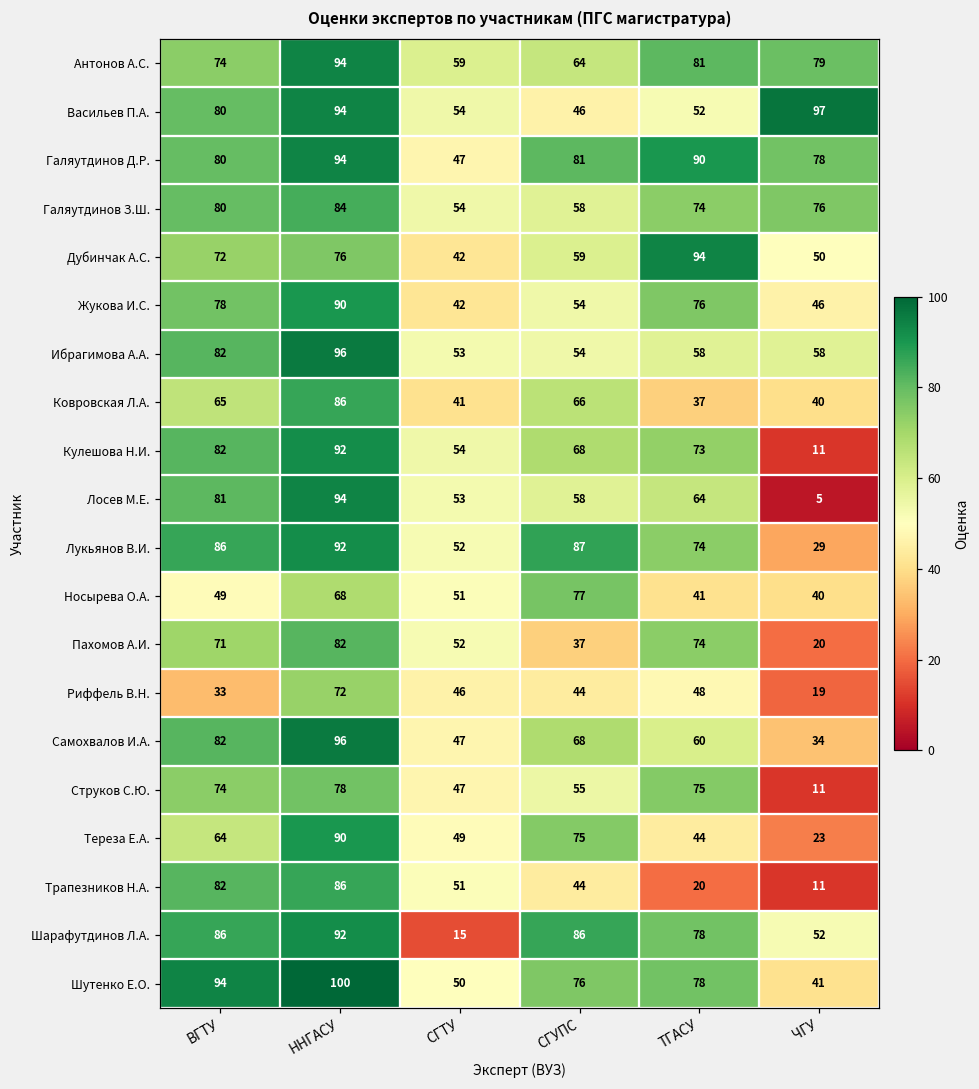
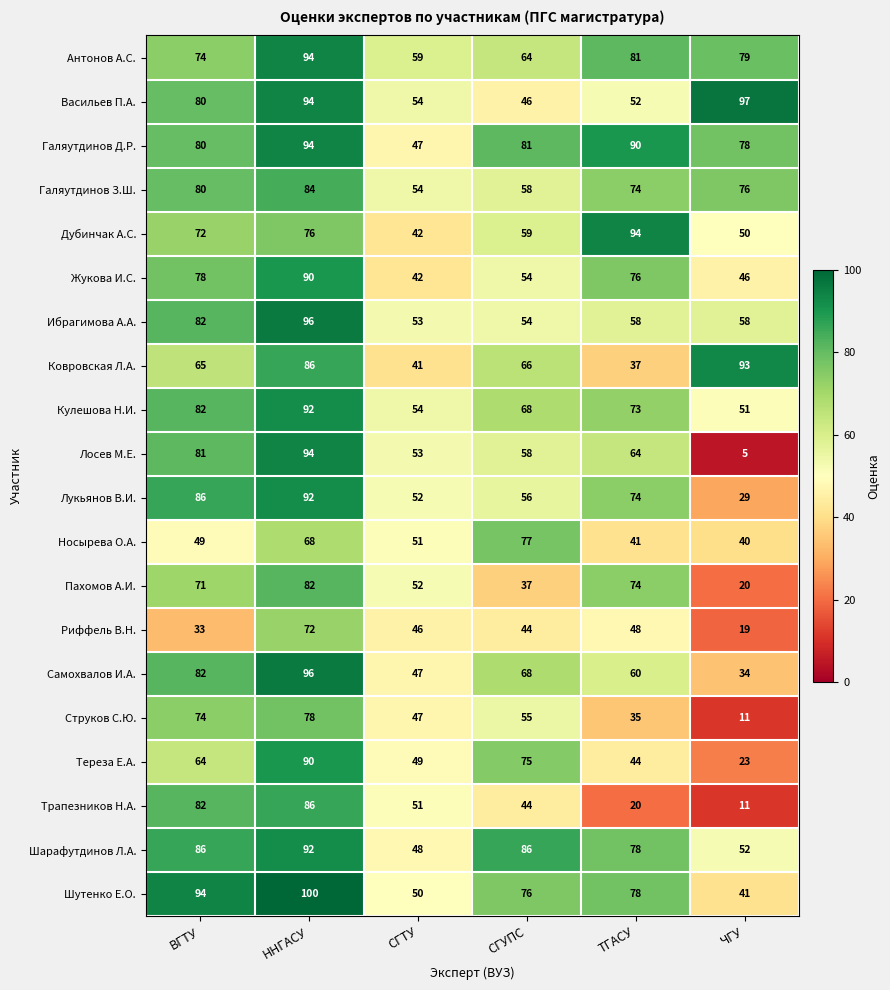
Ковровская Л.А., ЧГУ: 40 -> 93
Кулешова Н.И., ЧГУ: 11 -> 51
Лукьянов В.И., СГУПС: 87 -> 56
Струков С.Ю., ТГАСУ: 75 -> 35
Шарафутдинов Л.А., СГТУ: 15 -> 48
